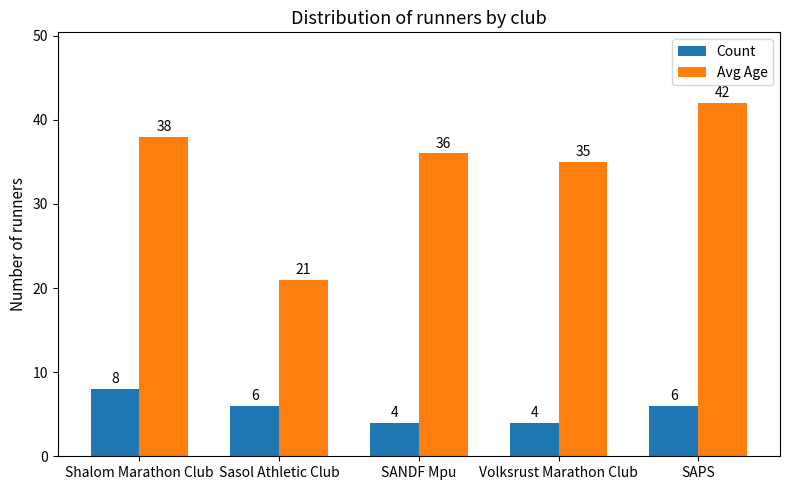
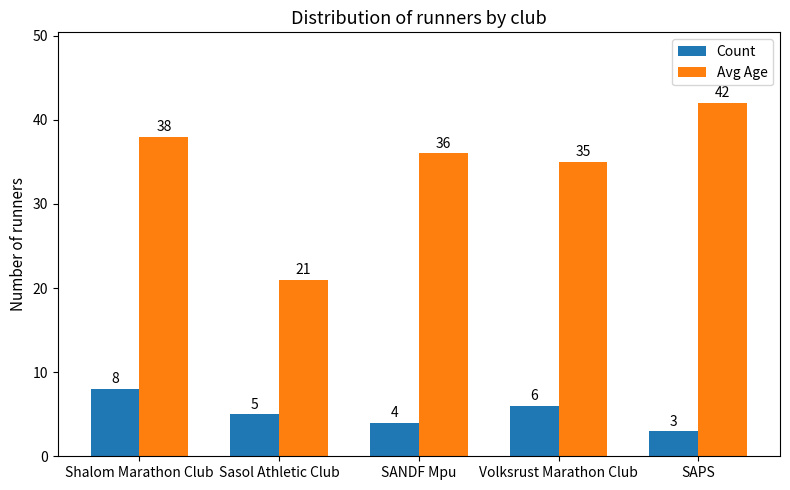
Count, Sasol Athletic Club: 6 -> 5
Count, Volksrust Marathon Club: 4 -> 6
Count, SAPS: 6 -> 3
